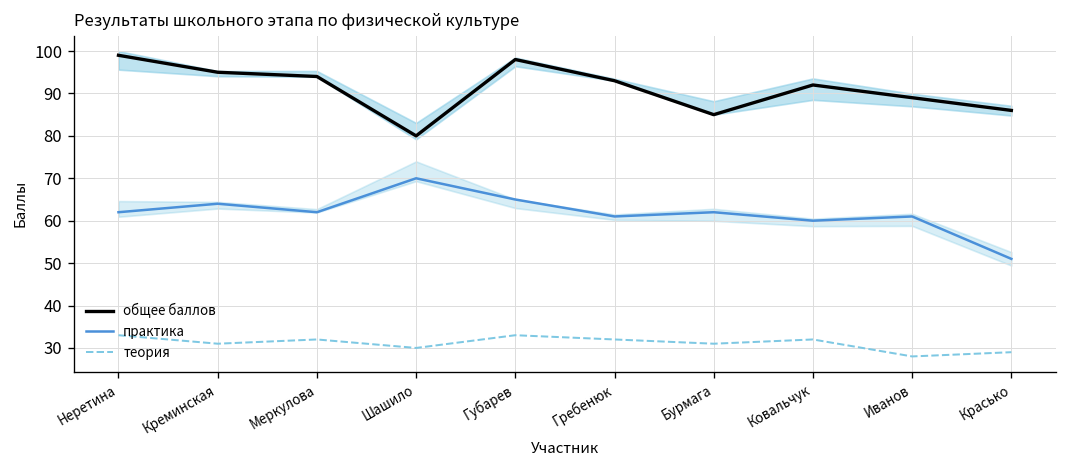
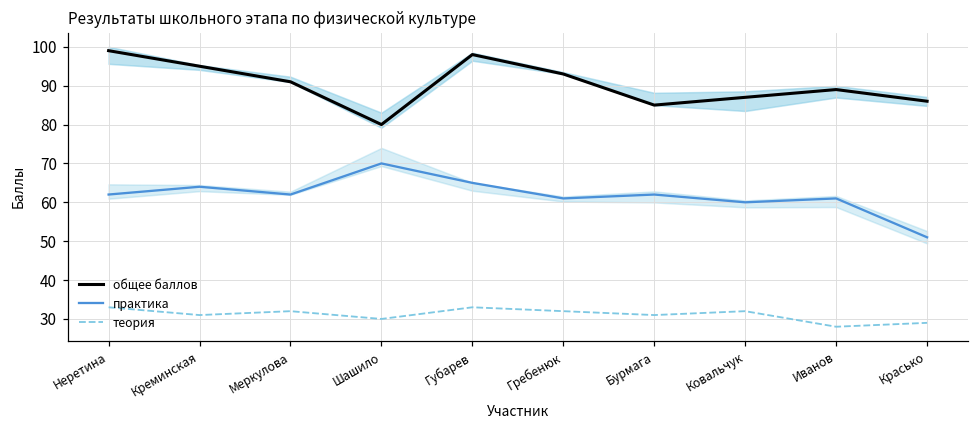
общее баллов, Меркулова: 94 -> 91
общее баллов, Ковальчук: 92 -> 87
